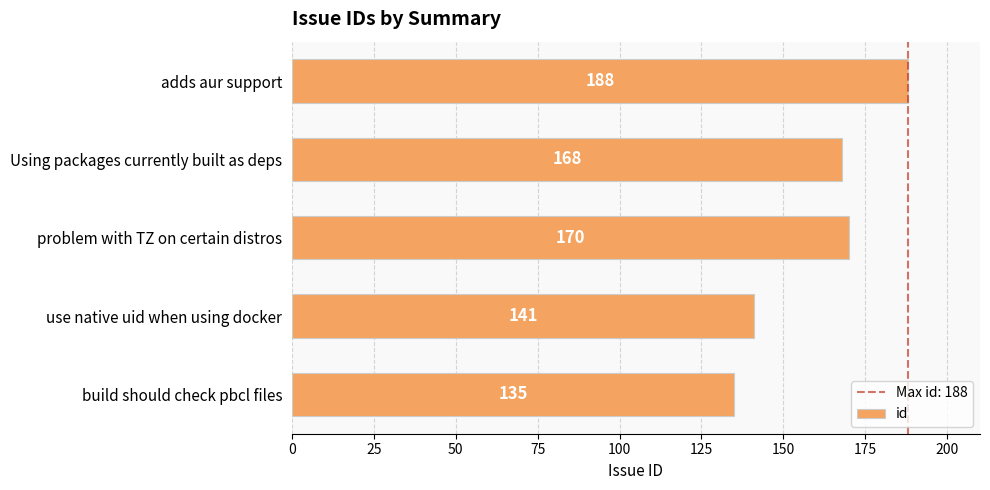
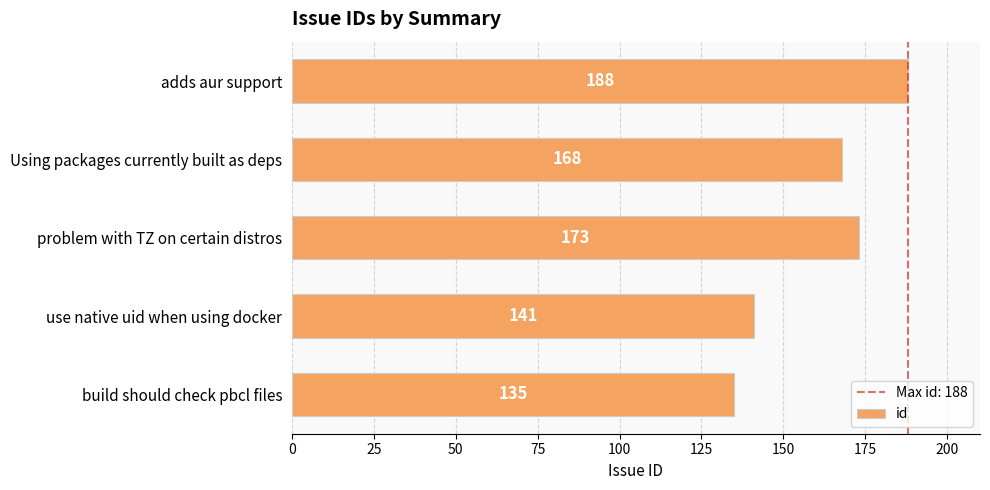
problem with TZ on certain distros: 170 -> 173
